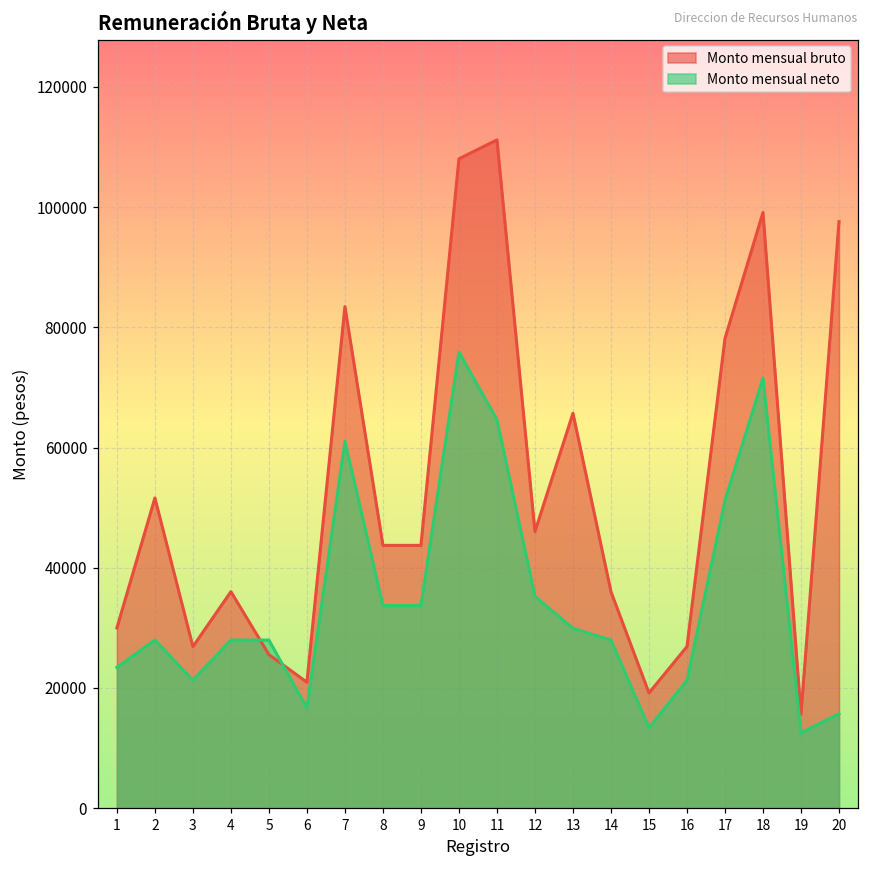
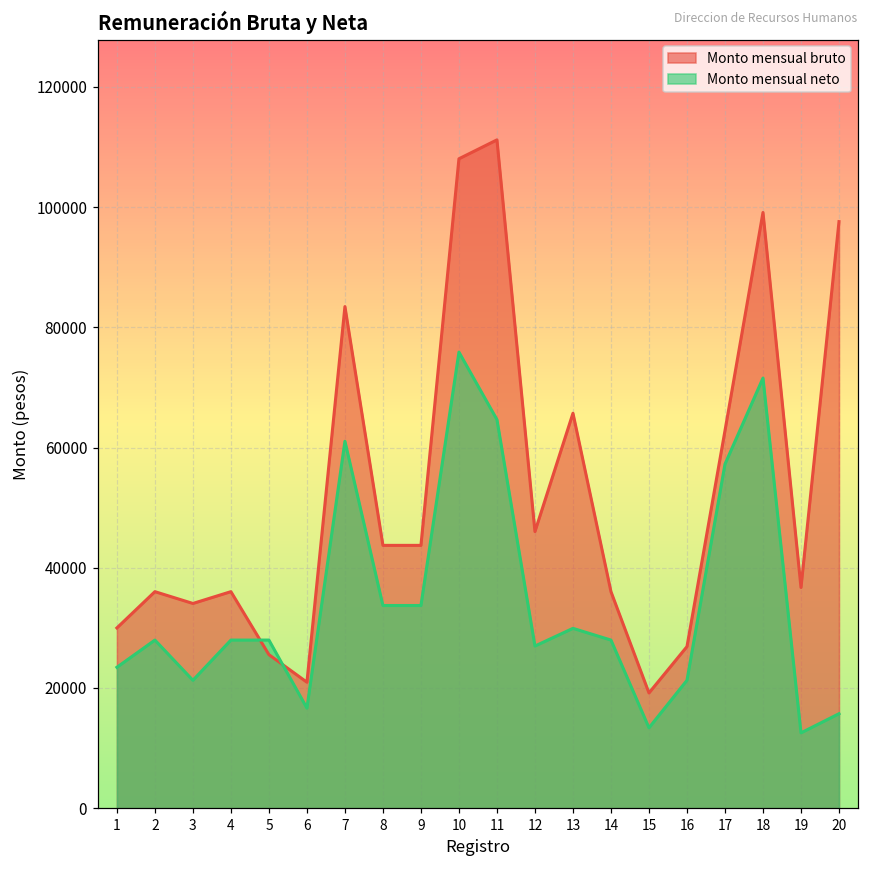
Monto mensual bruto, 2: 52000 -> 36000
Monto mensual bruto, 3: 27000 -> 34000
Monto mensual neto, 12: 35000 -> 27000
Monto mensual bruto, 17: 78000 -> 63000
Monto mensual neto, 17: 51000 -> 57000
Monto mensual bruto, 19: 16000 -> 37000
